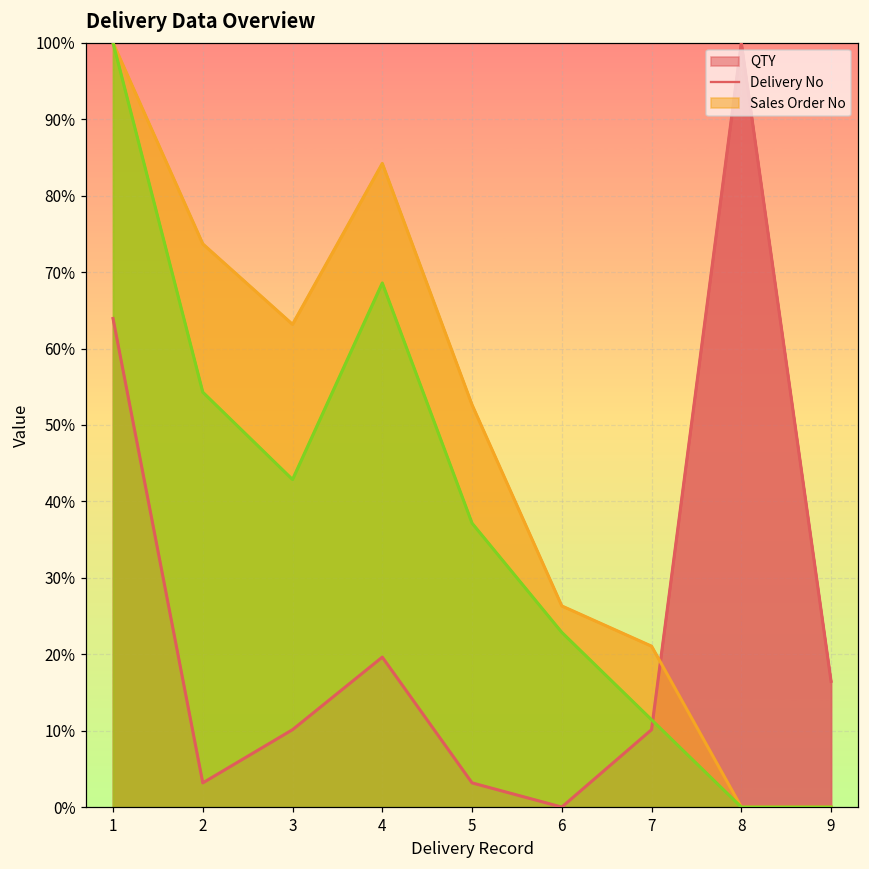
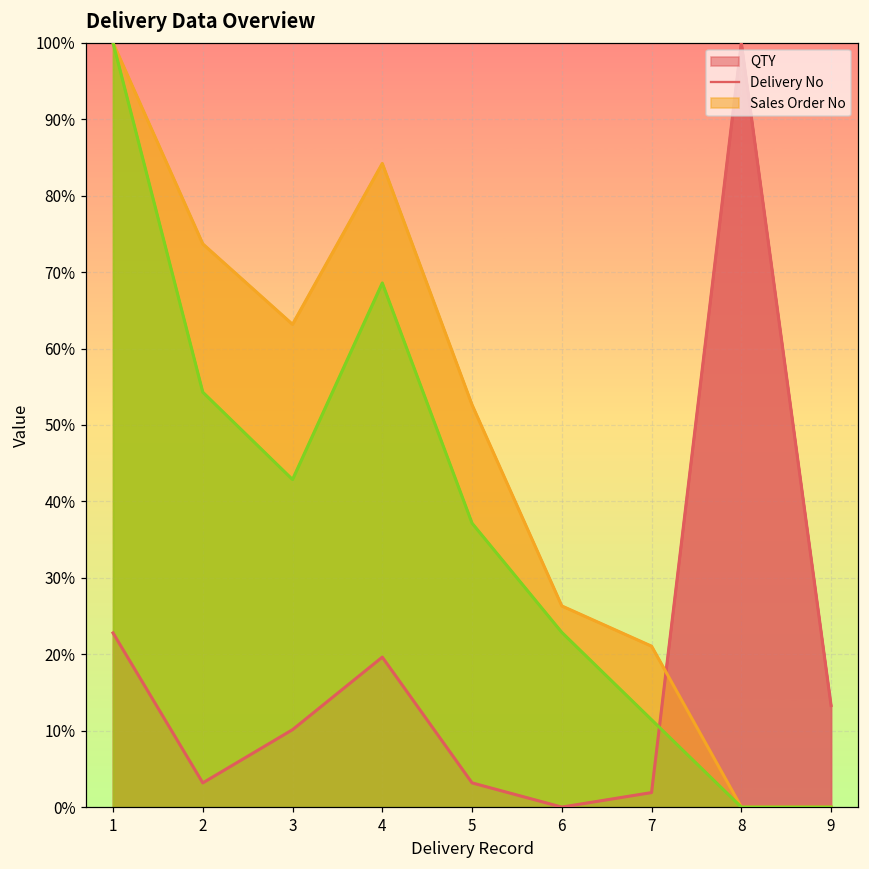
QTY, 1: 64% -> 23%
QTY, 7: 10% -> 2%
QTY, 9: 16% -> 13%
